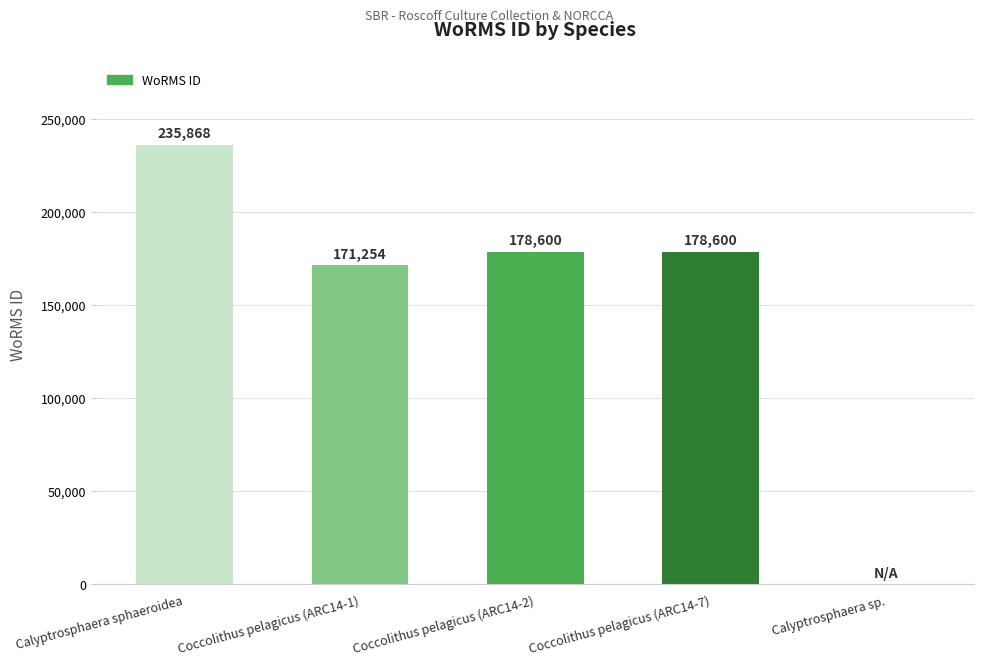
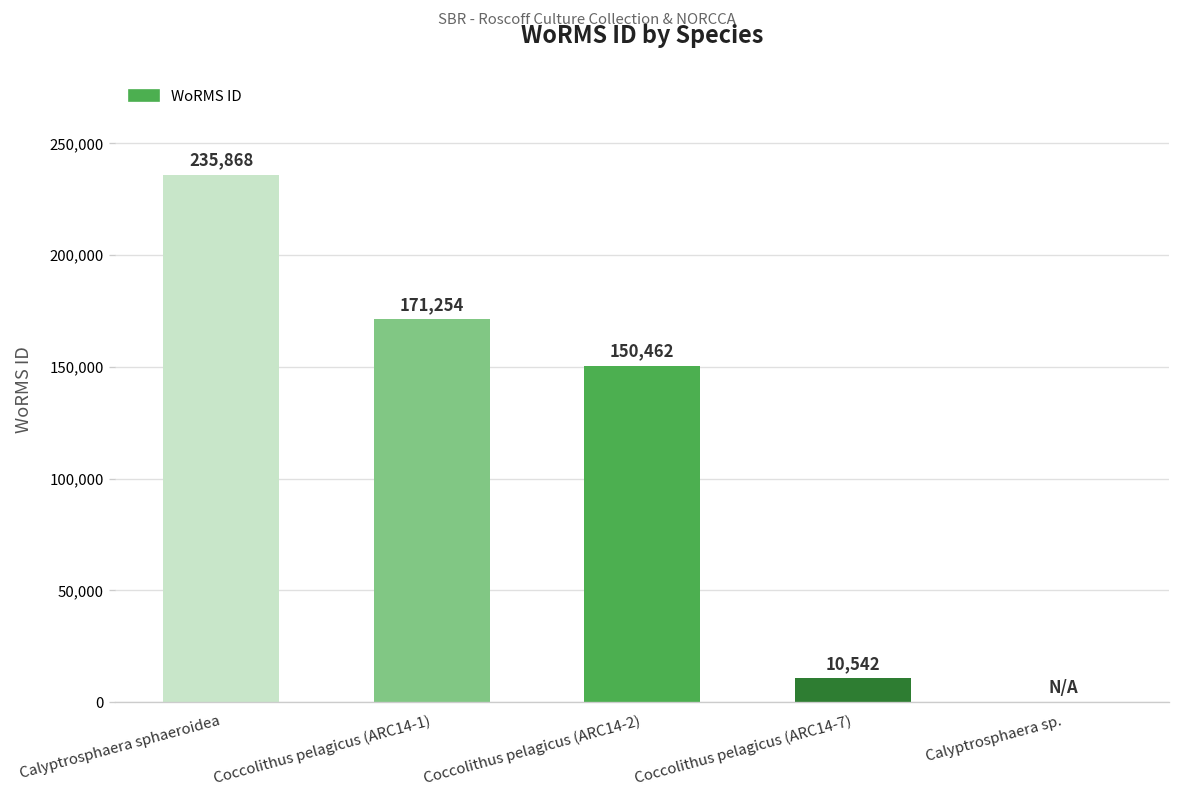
Coccolithus pelagicus (ARC14-2): 178,600 -> 150,462
Coccolithus pelagicus (ARC14-7): 178,600 -> 10,542
